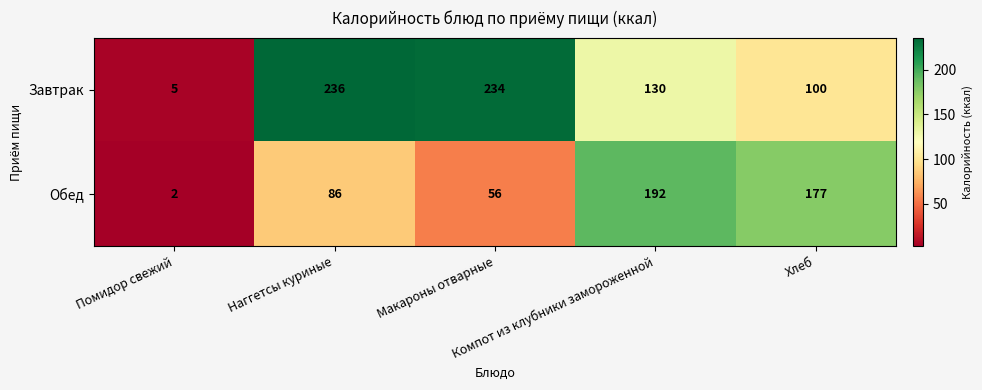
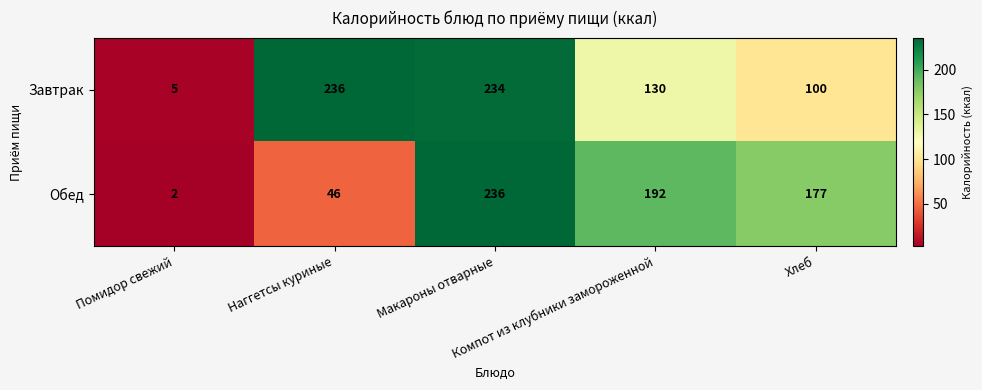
Обед, Наггетсы куриные: 86 -> 46
Обед, Макароны отварные: 56 -> 236
